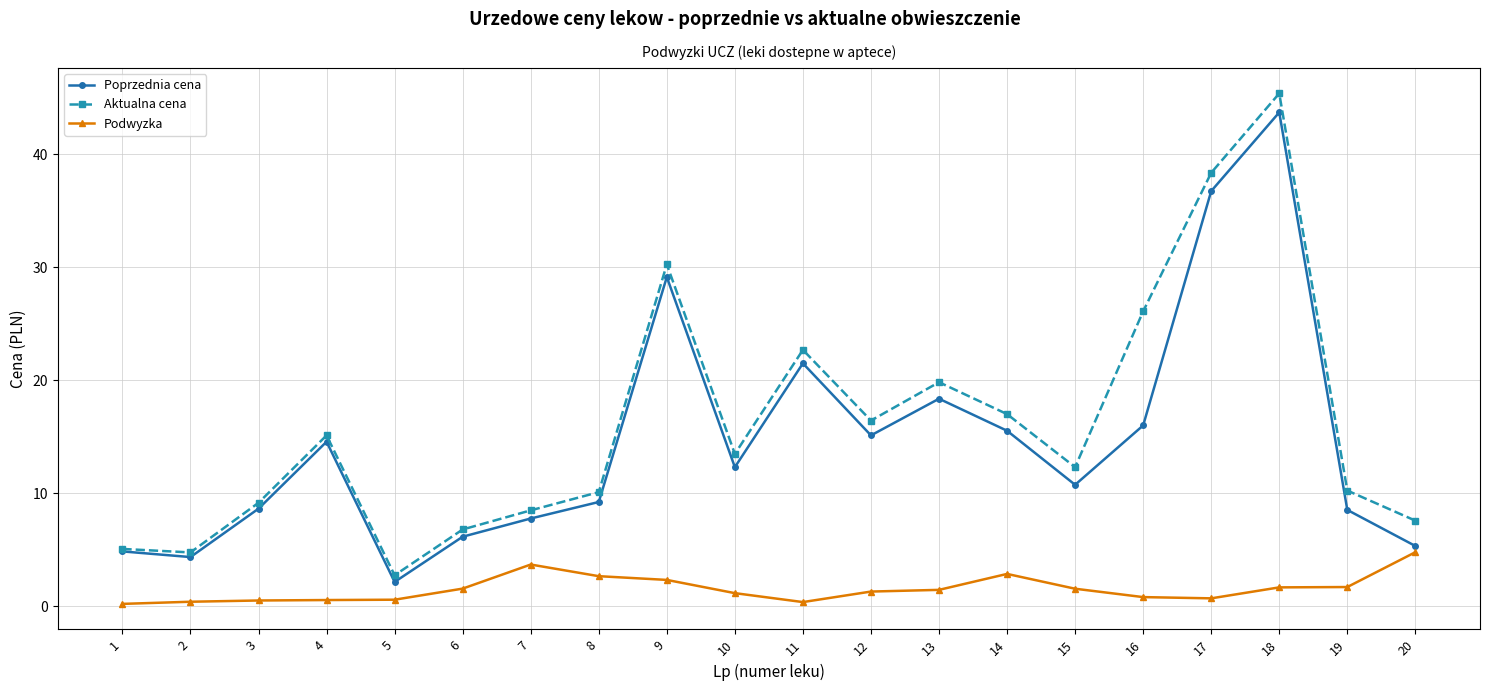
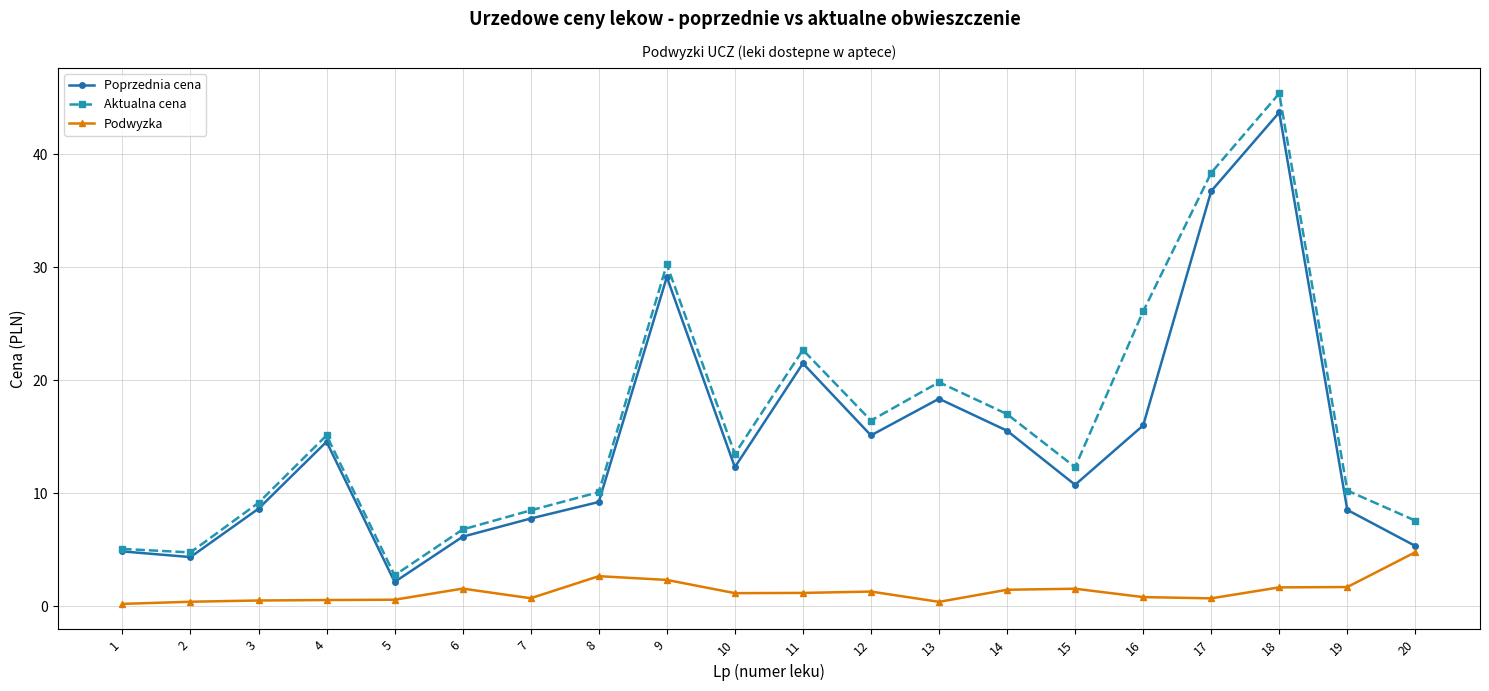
Podwyzka, 7: 3.7 -> 0.7
Podwyzka, 11: 0.4 -> 1.2
Podwyzka, 13: 1.5 -> 0.4
Podwyzka, 14: 2.9 -> 1.5
